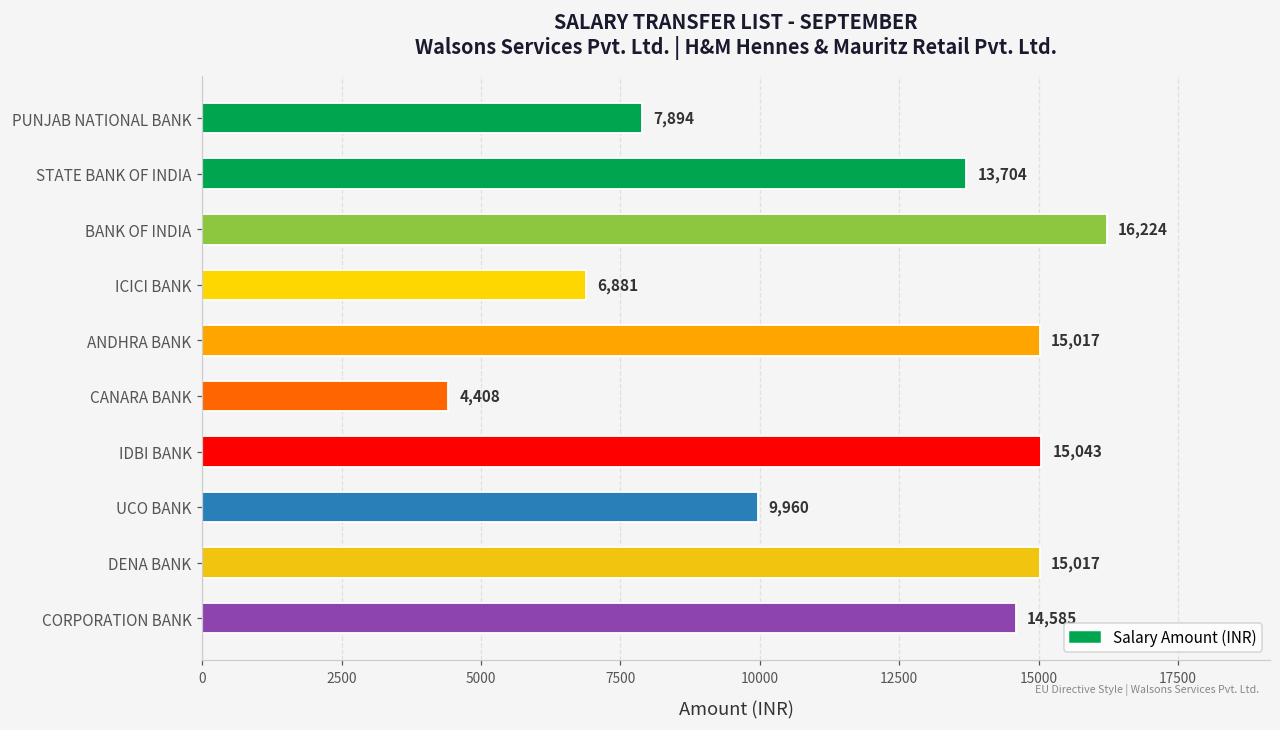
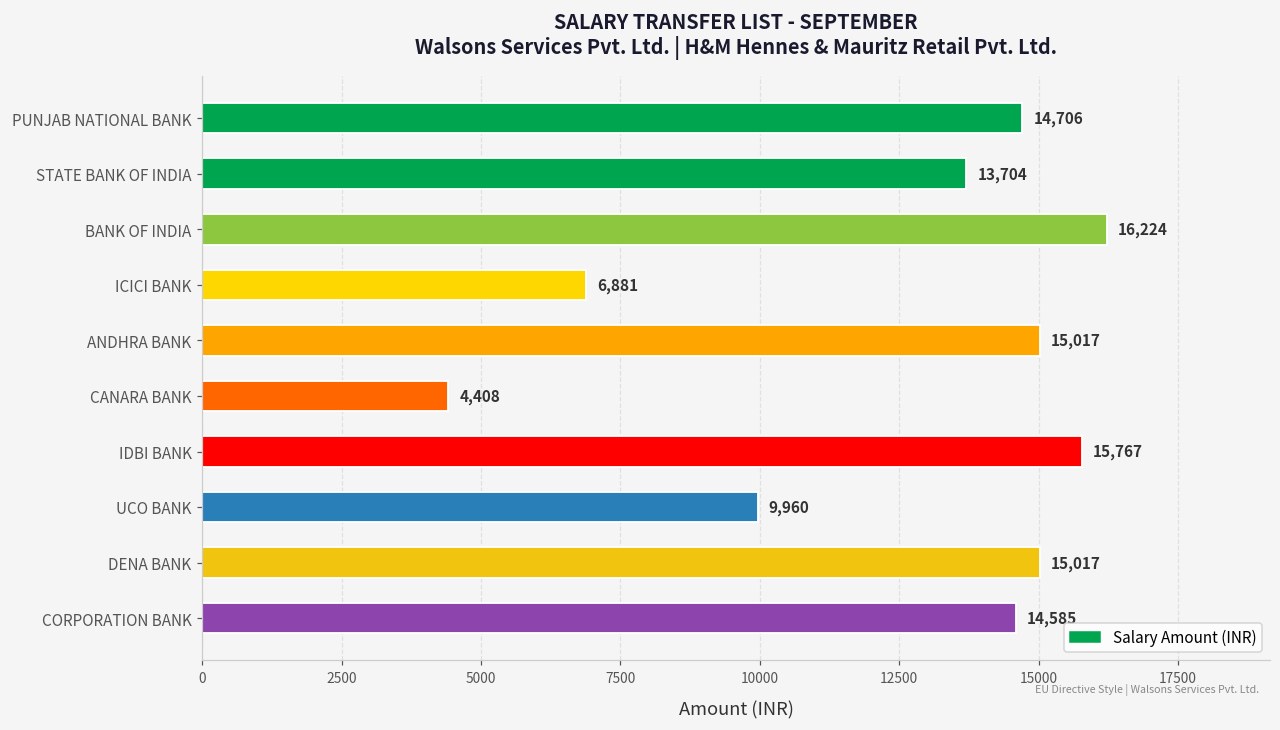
PUNJAB NATIONAL BANK: 7,894 -> 14,706
IDBI BANK: 15,043 -> 15,767
